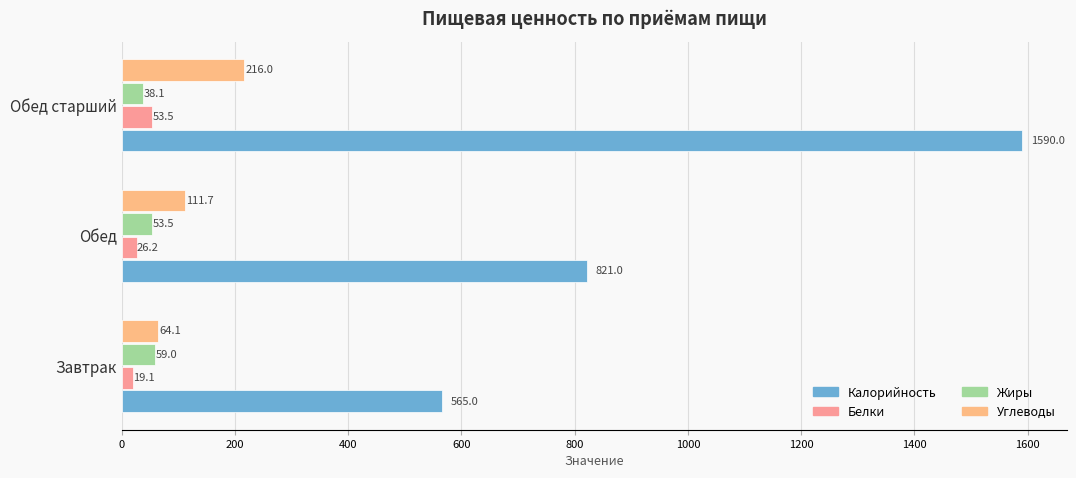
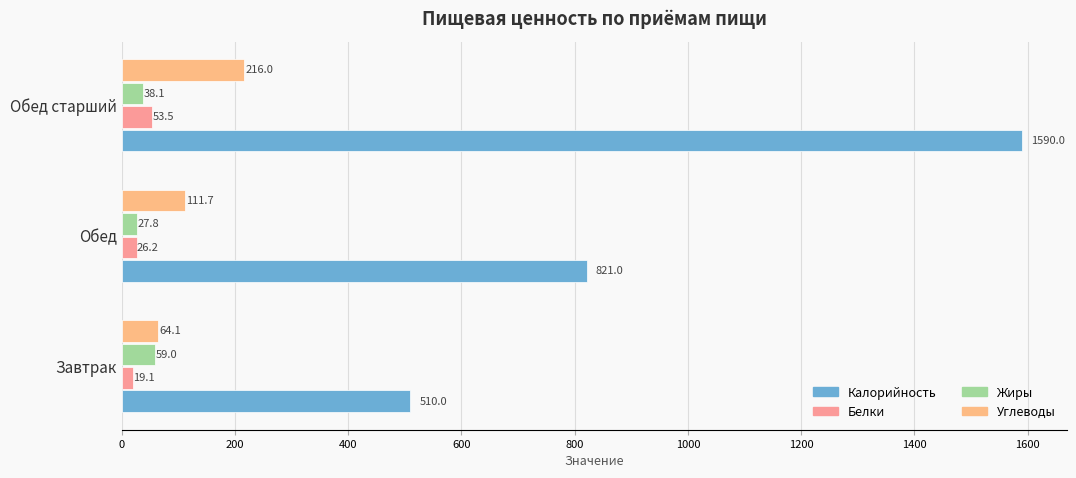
Жиры, Обед: 53.5 -> 27.8
Калорийность, Завтрак: 565.0 -> 510.0
